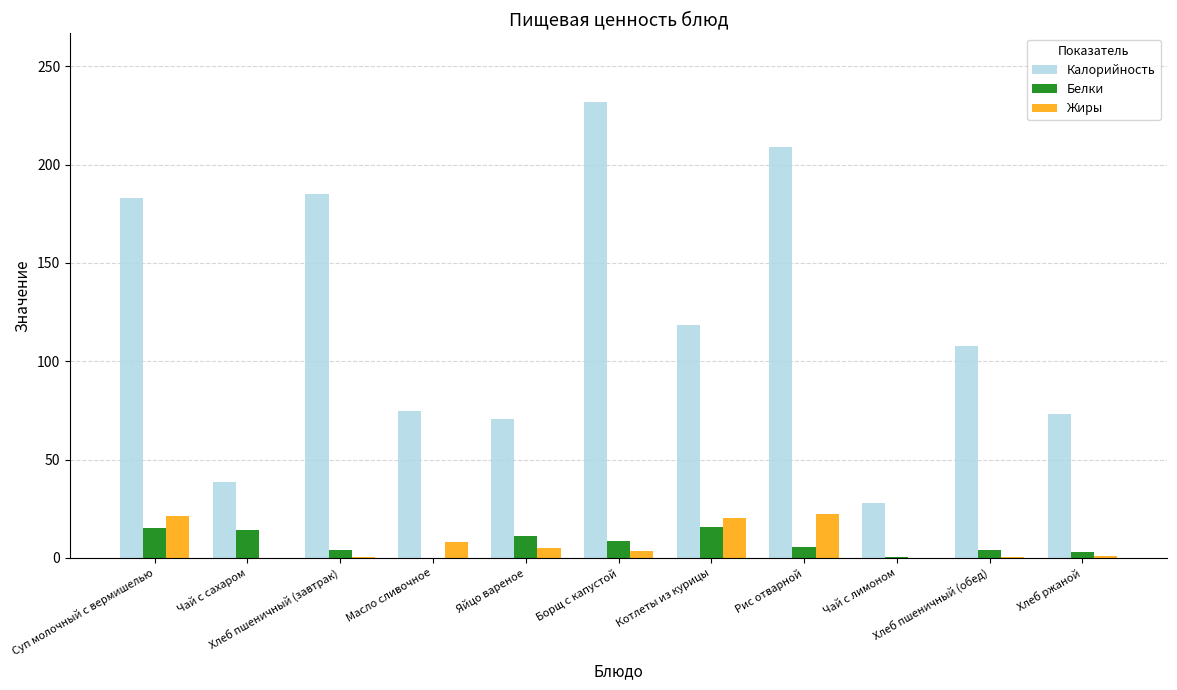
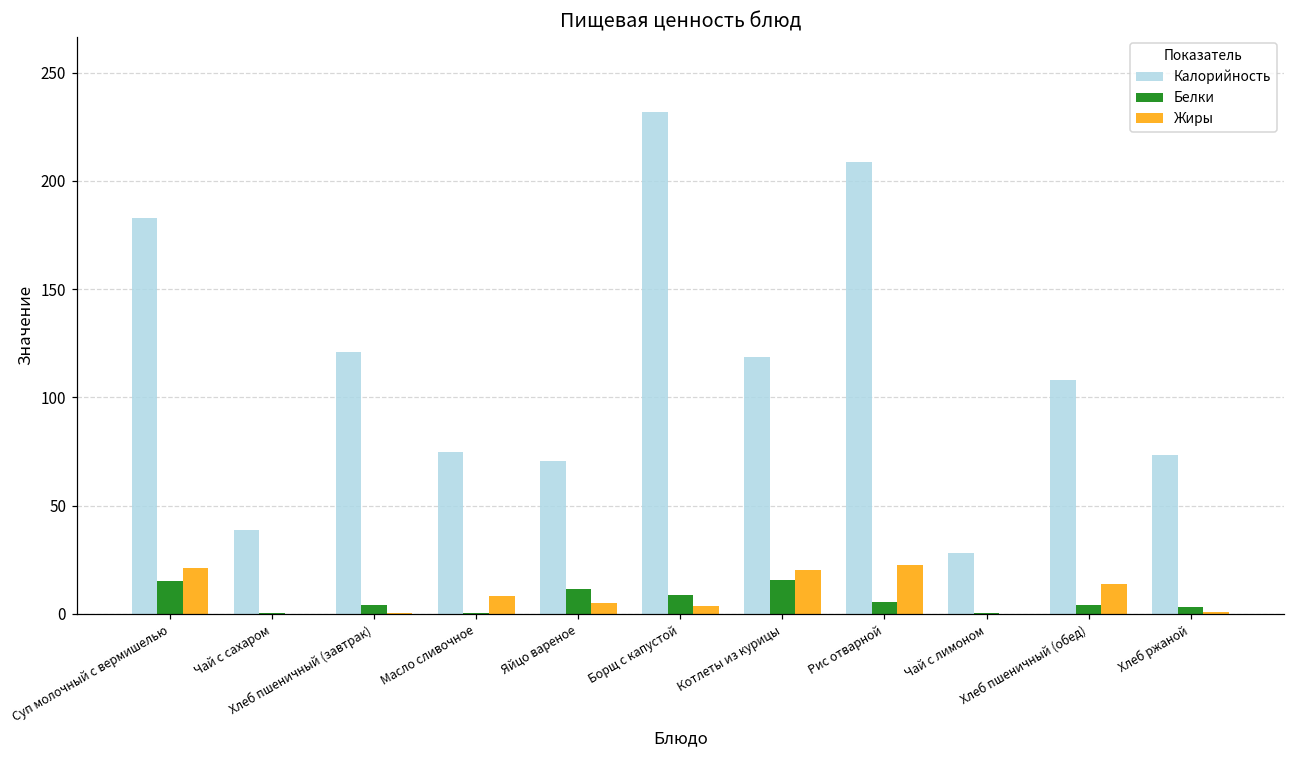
Белки, Чай с сахаром: 14 -> 0
Калорийность, Хлеб пшеничный (завтрак): 185 -> 121
Жиры, Хлеб пшеничный (обед): 0 -> 14
